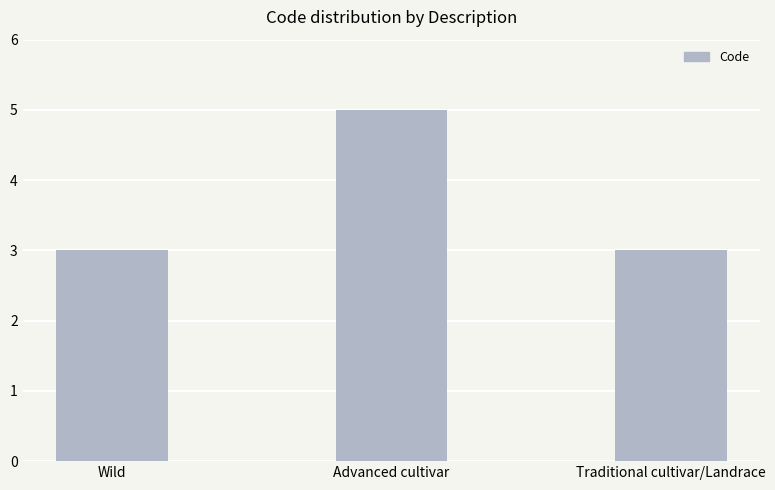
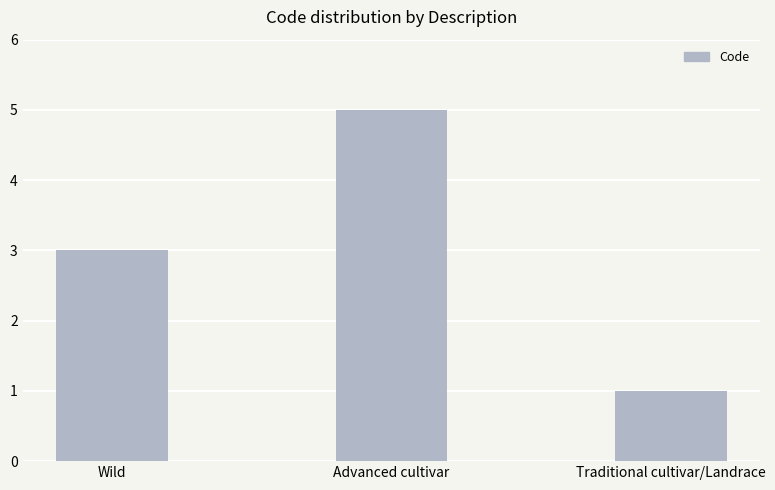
Traditional cultivar/Landrace: 3 -> 1
